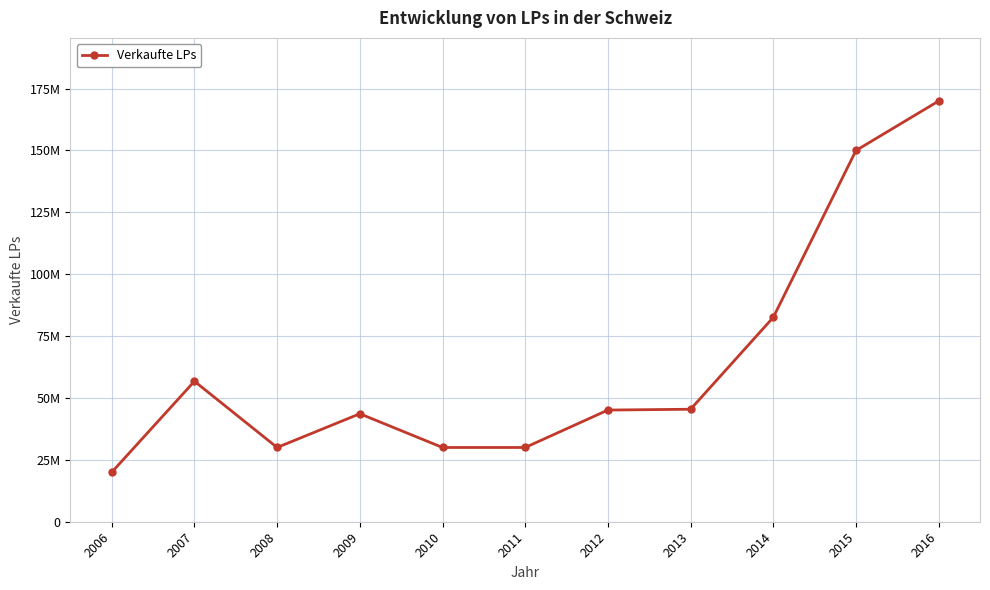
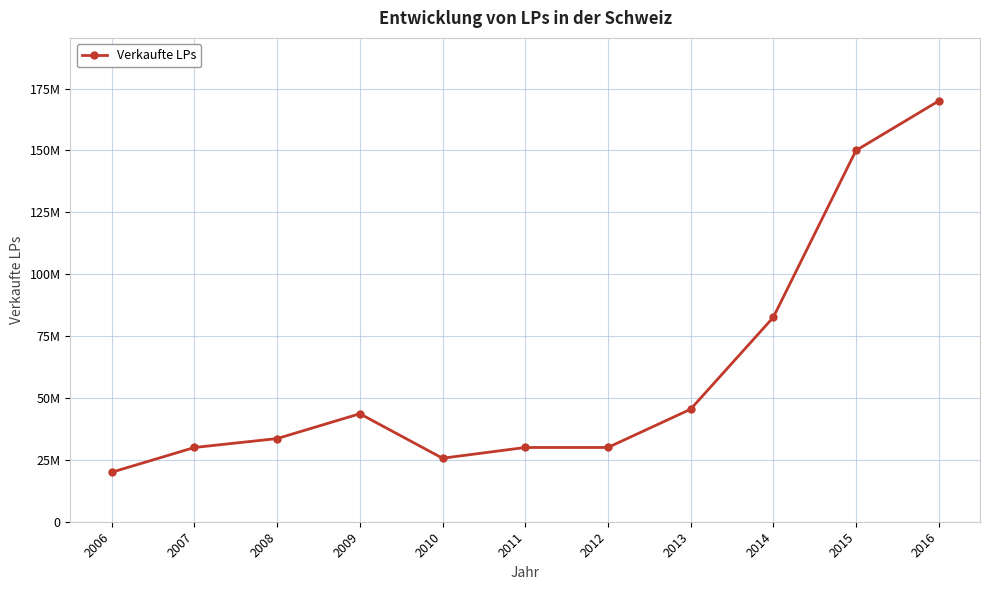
2007: 57000000 -> 30000000
2008: 30000000 -> 34000000
2010: 30000000 -> 26000000
2012: 45000000 -> 30000000
